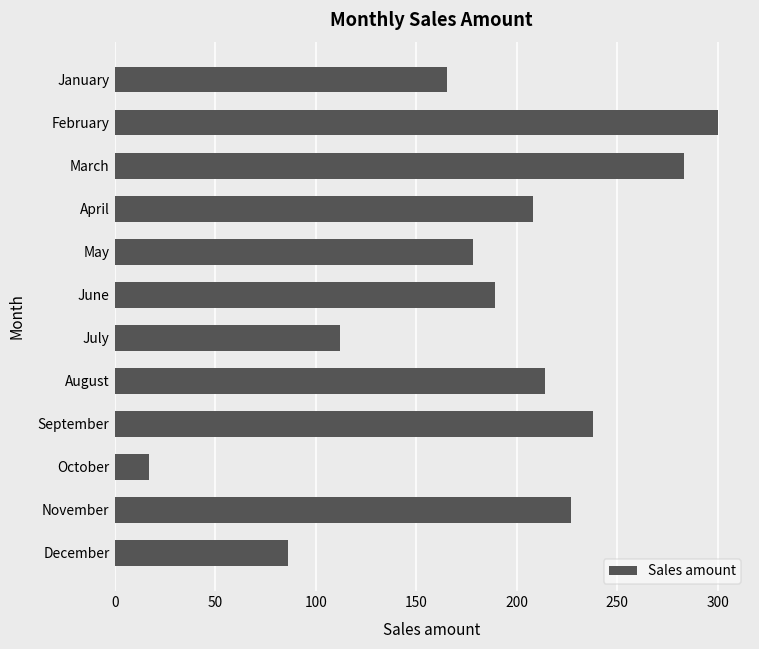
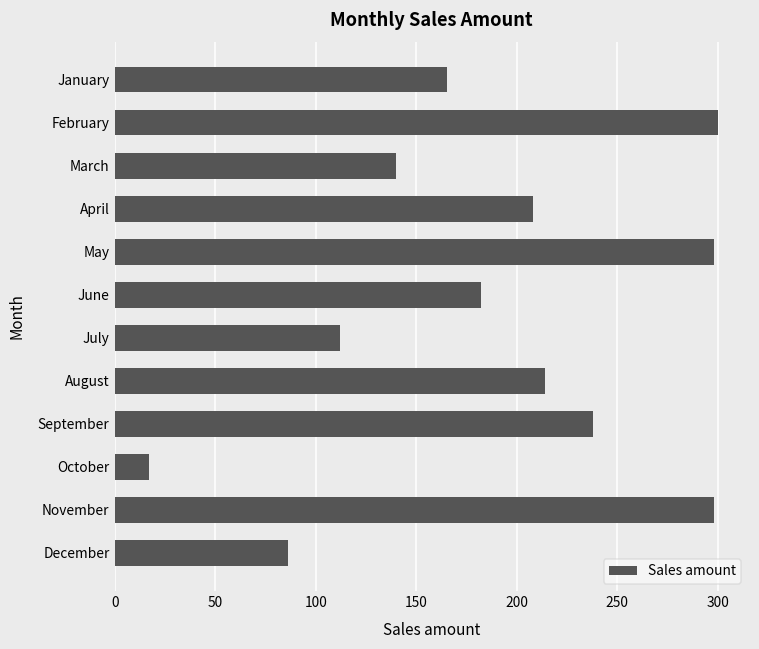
March: 283 -> 140
May: 178 -> 298
June: 189 -> 182
November: 227 -> 298
